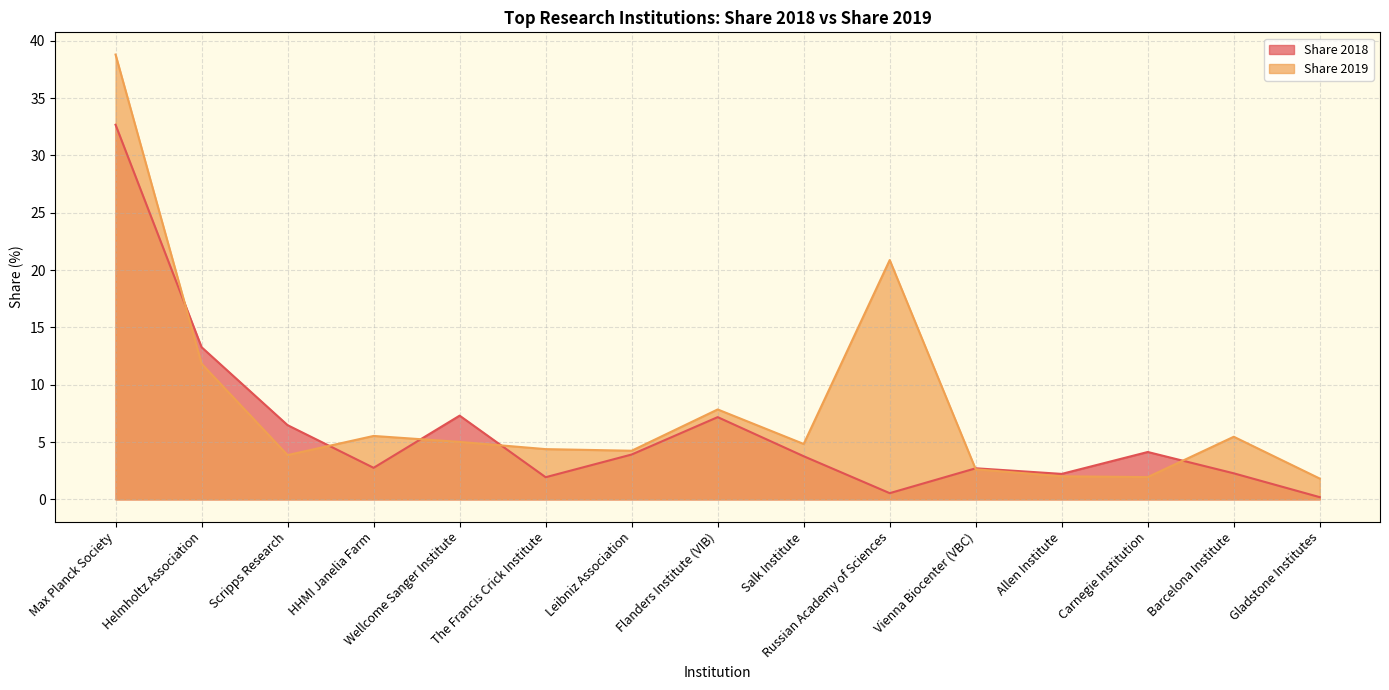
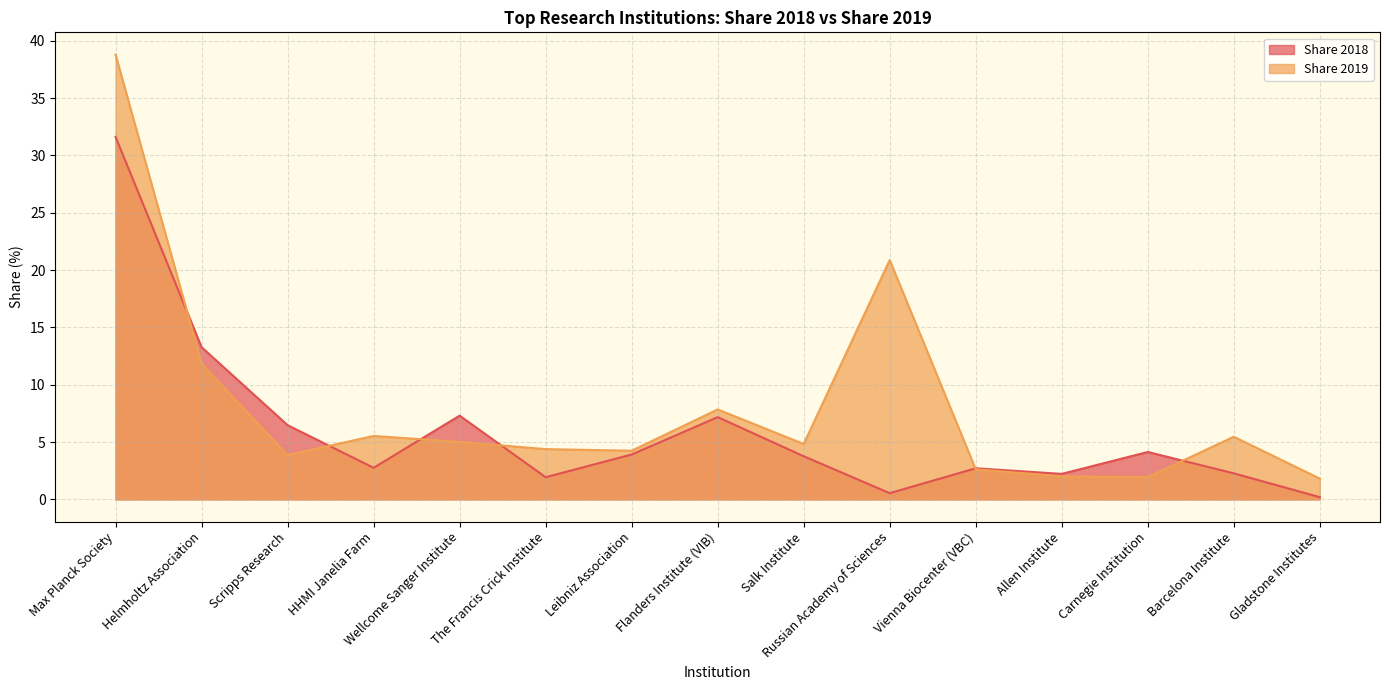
Share 2018, Max Planck Society: 32.7 -> 31.6
